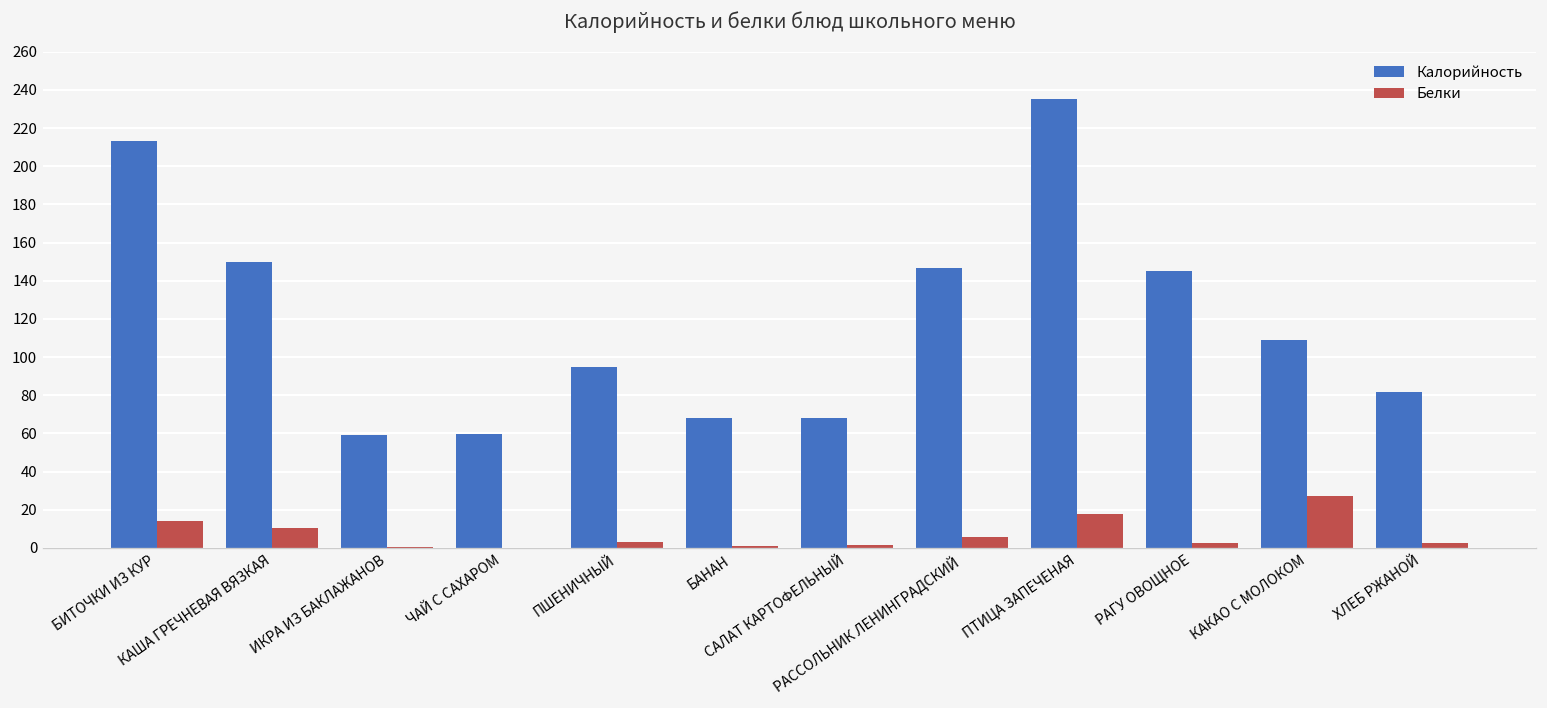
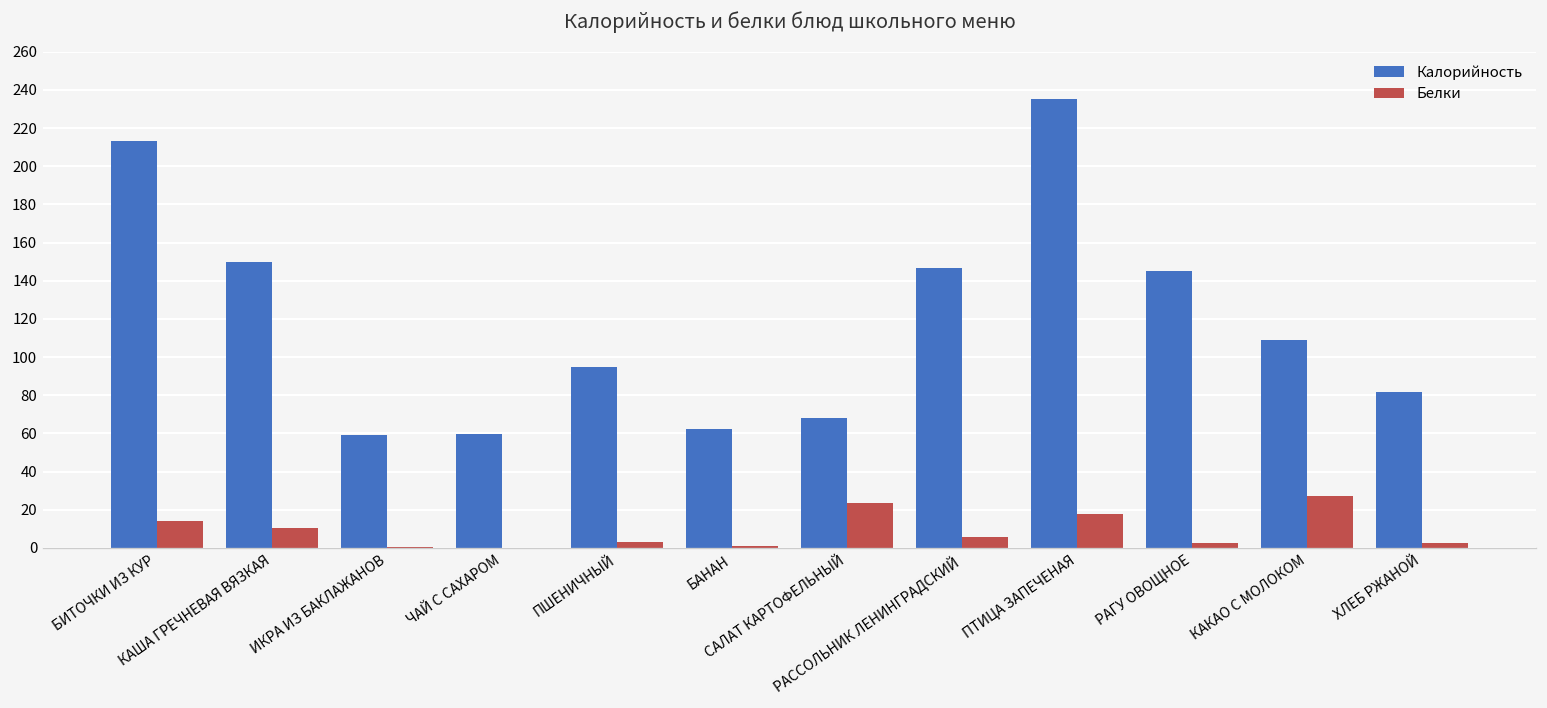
Калорийность, БАНАН: 68 -> 63
Белки, САЛАТ КАРТОФЕЛЬНЫЙ: 2 -> 24
